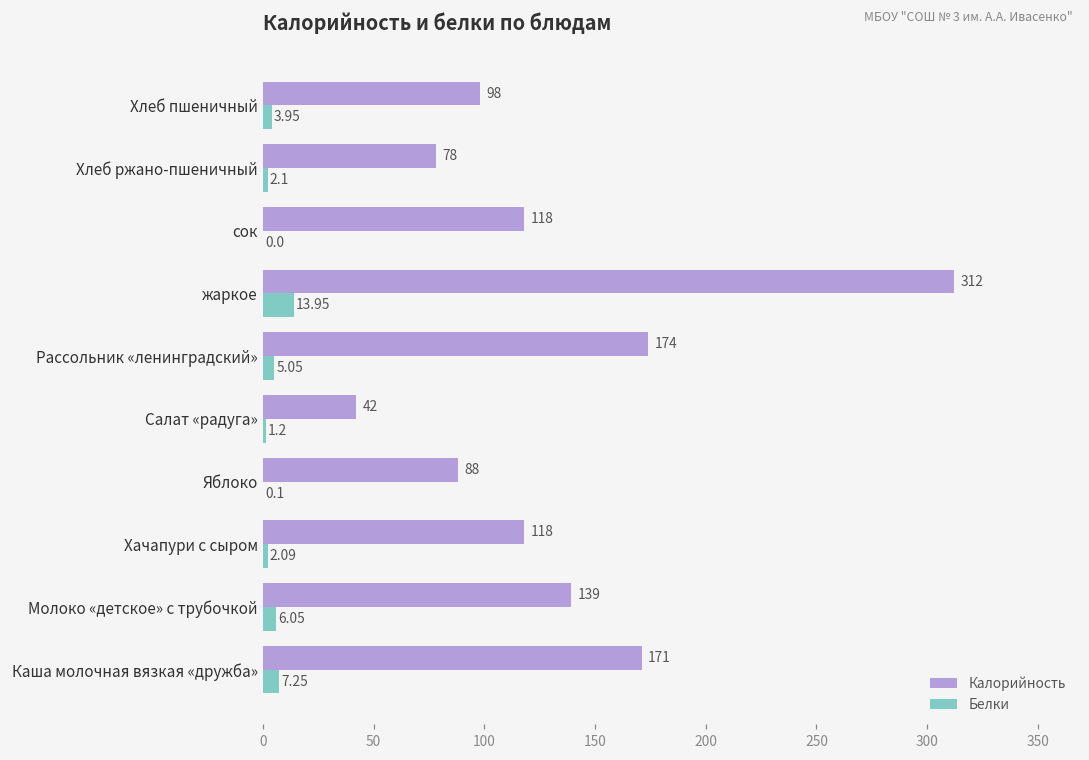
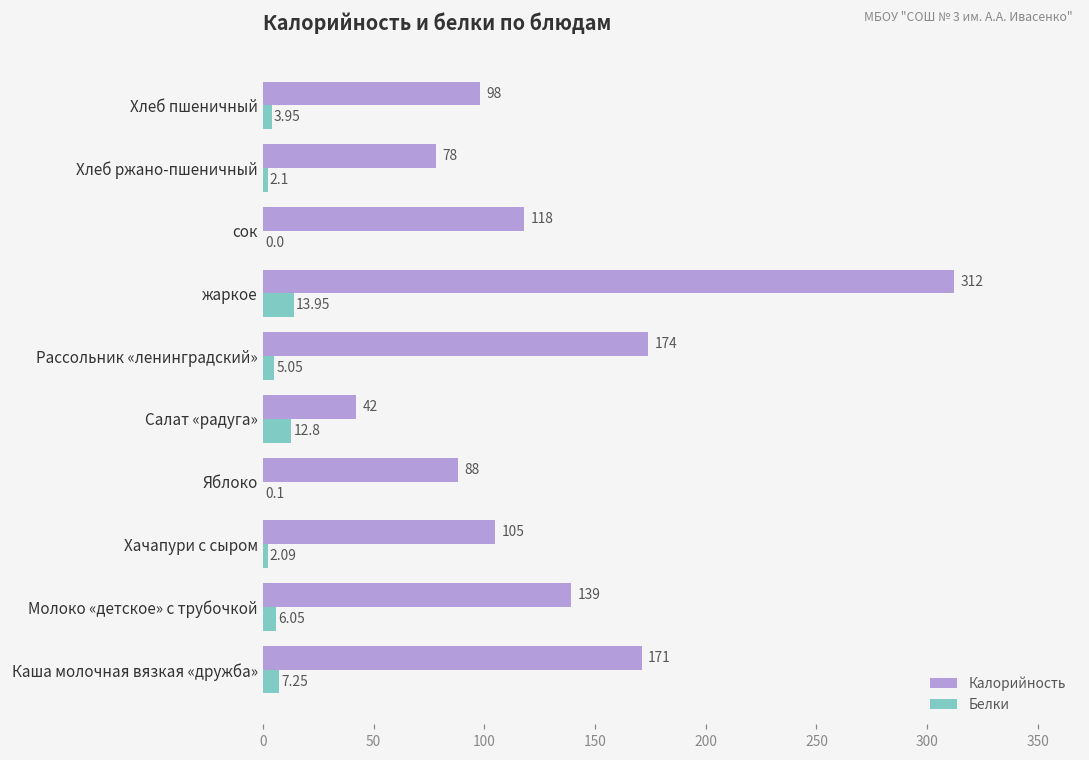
Белки, Салат «радуга»: 1.2 -> 12.8
Калорийность, Хачапури с сыром: 118 -> 105
